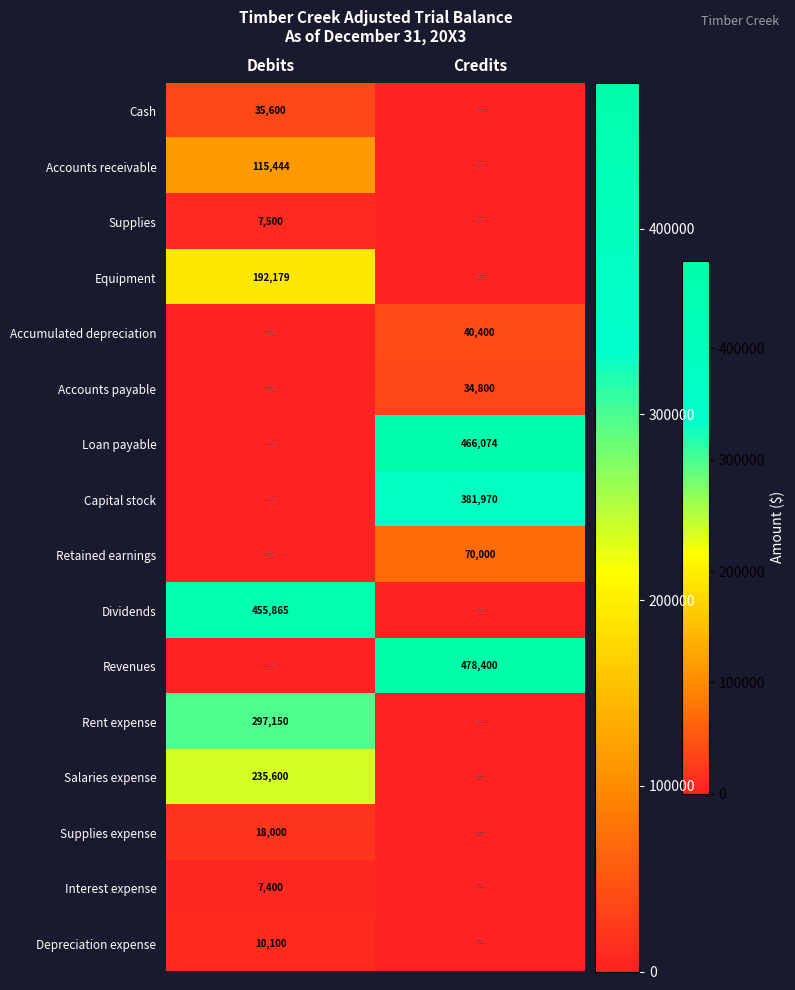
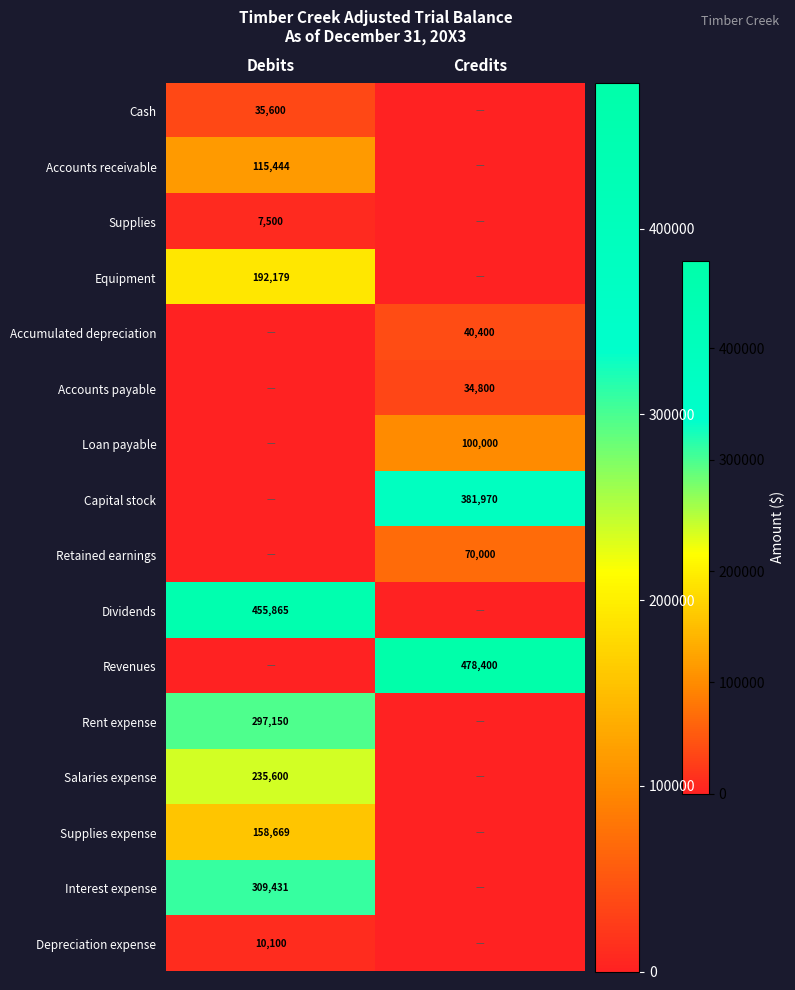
Loan payable, Credits: 466,074 -> 100,000
Supplies expense, Debits: 18,000 -> 158,669
Interest expense, Debits: 7,400 -> 309,431
